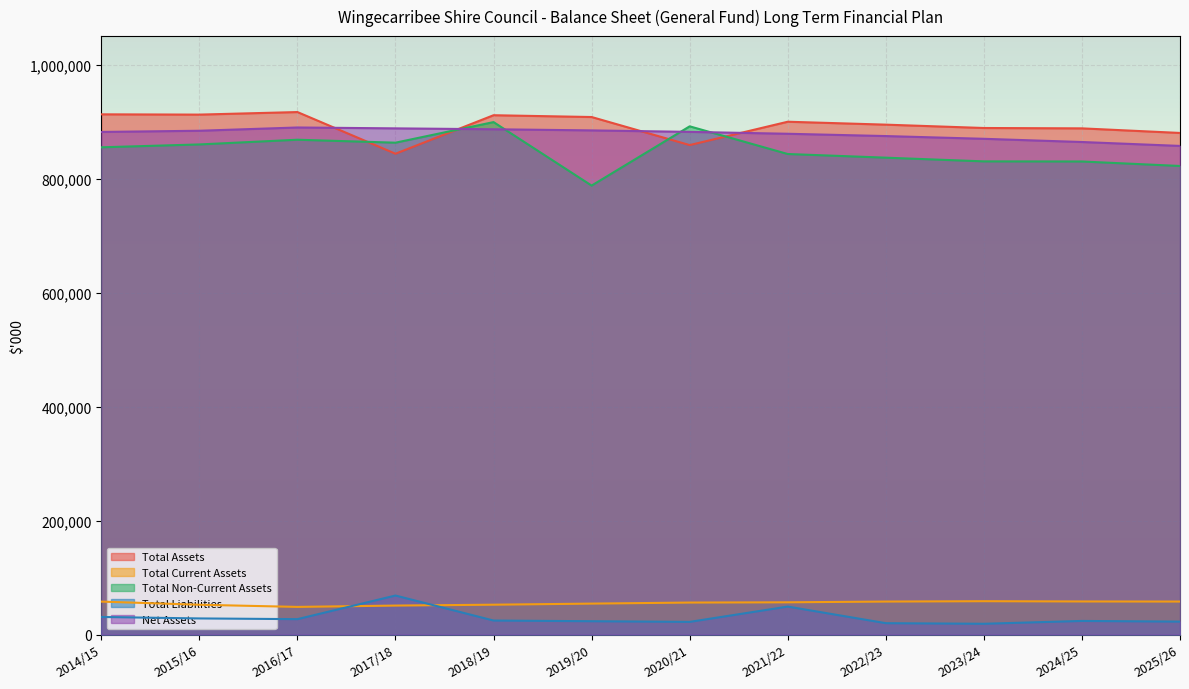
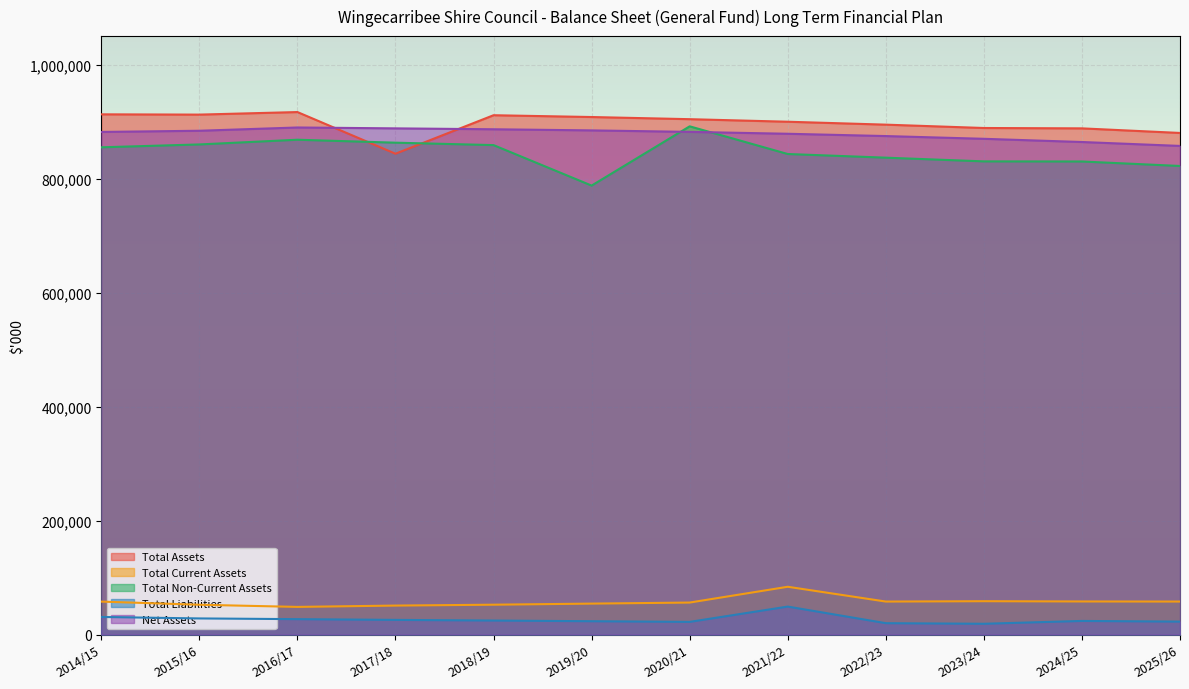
Total Liabilities, 2017/18: 70,000 -> 30,000
Total Non-Current Assets, 2018/19: 900,000 -> 860,000
Total Assets, 2020/21: 860,000 -> 900,000
Total Current Assets, 2021/22: 60,000 -> 80,000
